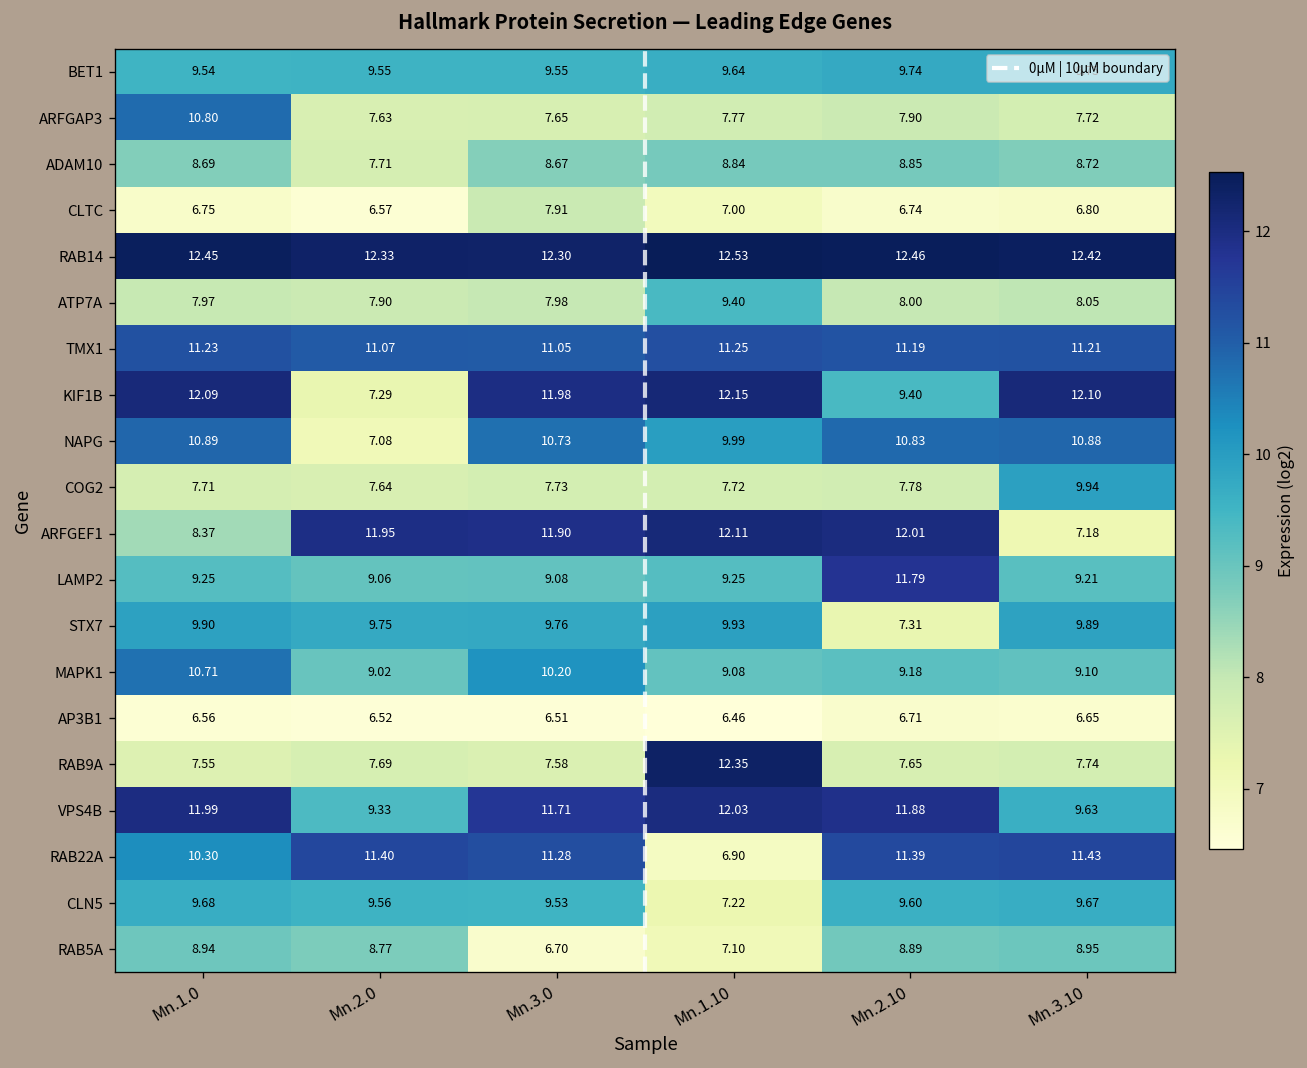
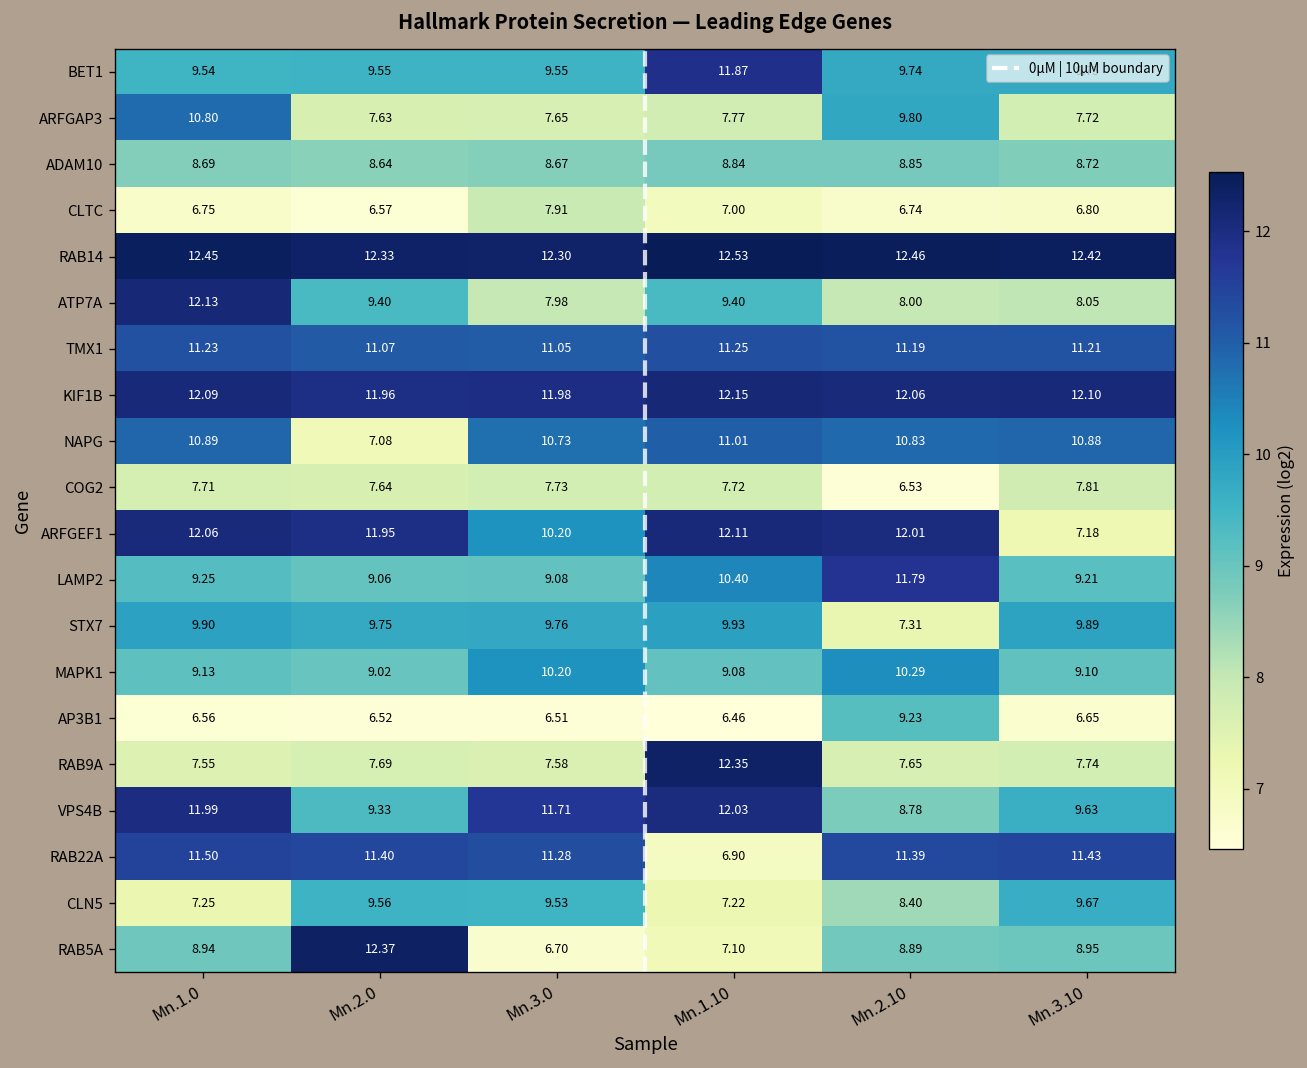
BET1, Mn.1.10: 9.64 -> 11.87
ARFGAP3, Mn.2.10: 7.90 -> 9.80
ADAM10, Mn.2.0: 7.71 -> 8.64
ATP7A, Mn.1.0: 7.97 -> 12.13
ATP7A, Mn.2.0: 7.90 -> 9.40
KIF1B, Mn.2.0: 7.29 -> 11.96
KIF1B, Mn.2.10: 9.40 -> 12.06
NAPG, Mn.1.10: 9.99 -> 11.01
COG2, Mn.2.10: 7.78 -> 6.53
COG2, Mn.3.10: 9.94 -> 7.81
ARFGEF1, Mn.1.0: 8.37 -> 12.06
ARFGEF1, Mn.3.0: 11.90 -> 10.20
LAMP2, Mn.1.10: 9.25 -> 10.40
MAPK1, Mn.1.0: 10.71 -> 9.13
MAPK1, Mn.2.10: 9.18 -> 10.29
AP3B1, Mn.2.10: 6.71 -> 9.23
VPS4B, Mn.2.10: 11.88 -> 8.78
RAB22A, Mn.1.0: 10.30 -> 11.50
CLN5, Mn.1.0: 9.68 -> 7.25
CLN5, Mn.2.10: 9.60 -> 8.40
RAB5A, Mn.2.0: 8.77 -> 12.37
